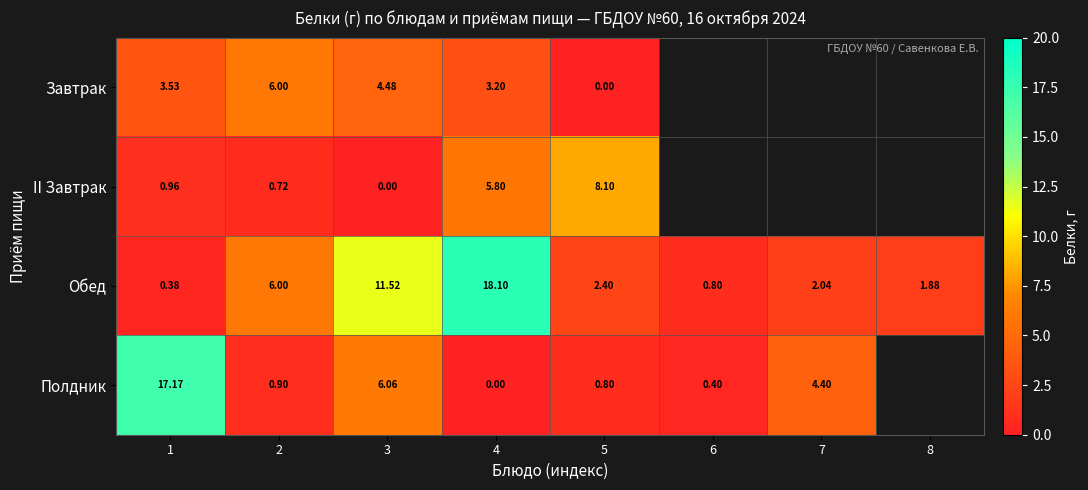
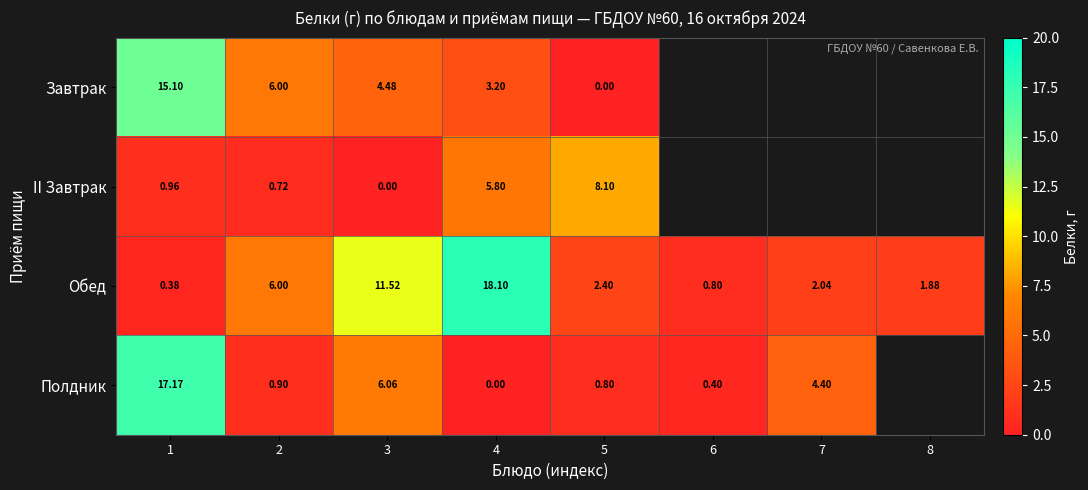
Завтрак, 1: 3.53 -> 15.10
